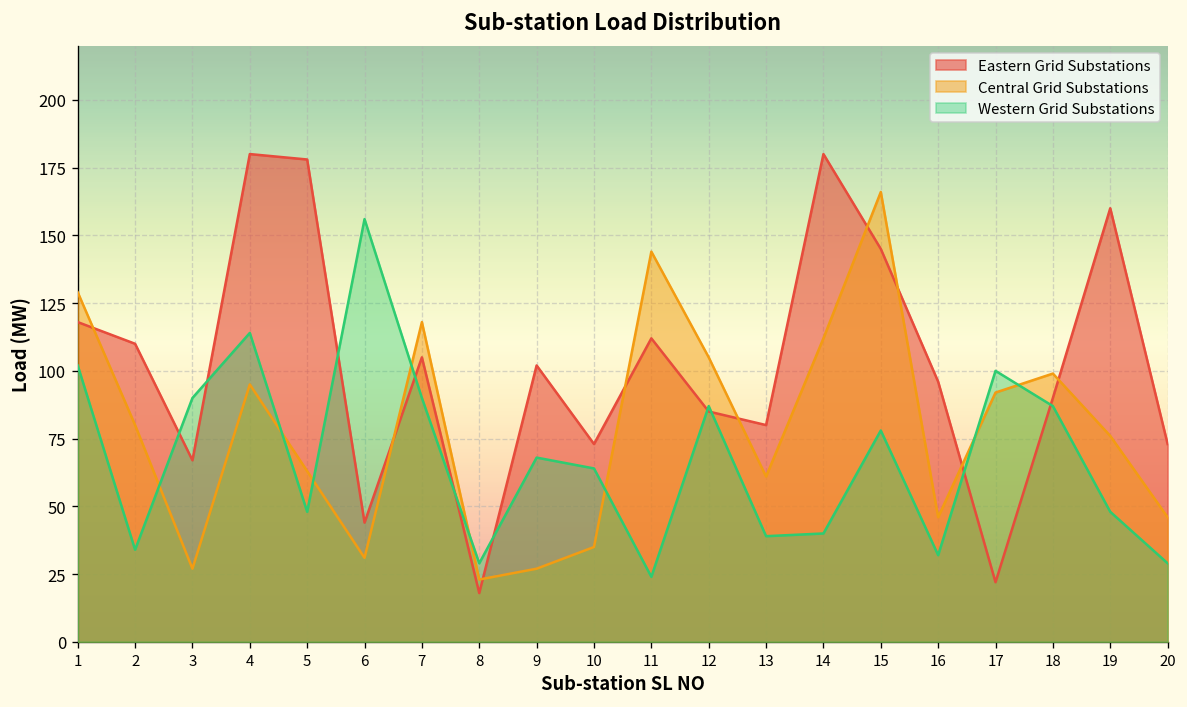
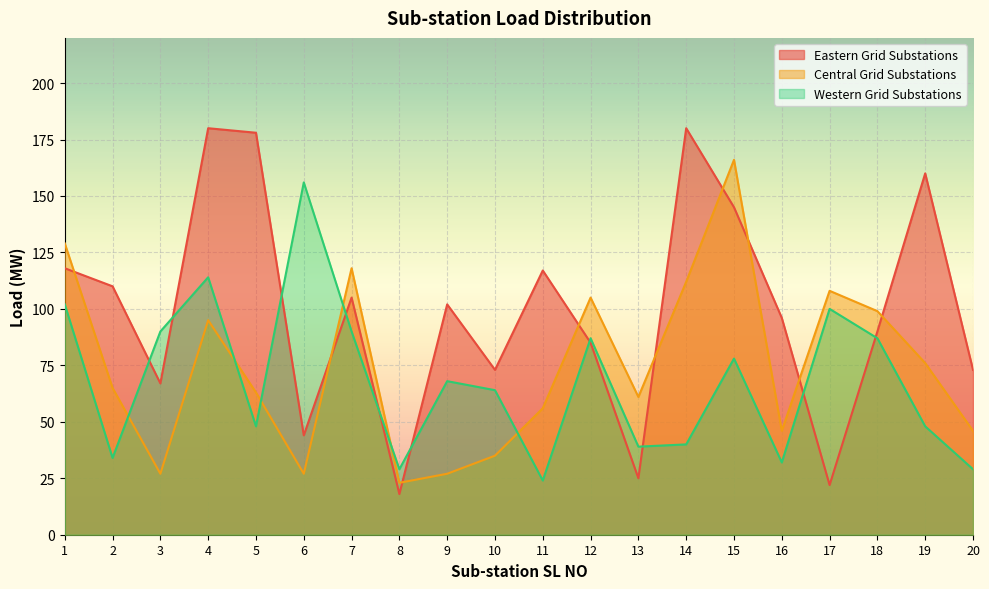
Central Grid Substations, 2: 80 -> 65
Central Grid Substations, 6: 31 -> 27
Eastern Grid Substations, 11: 112 -> 117
Central Grid Substations, 11: 144 -> 56
Eastern Grid Substations, 13: 80 -> 25
Central Grid Substations, 17: 92 -> 108
